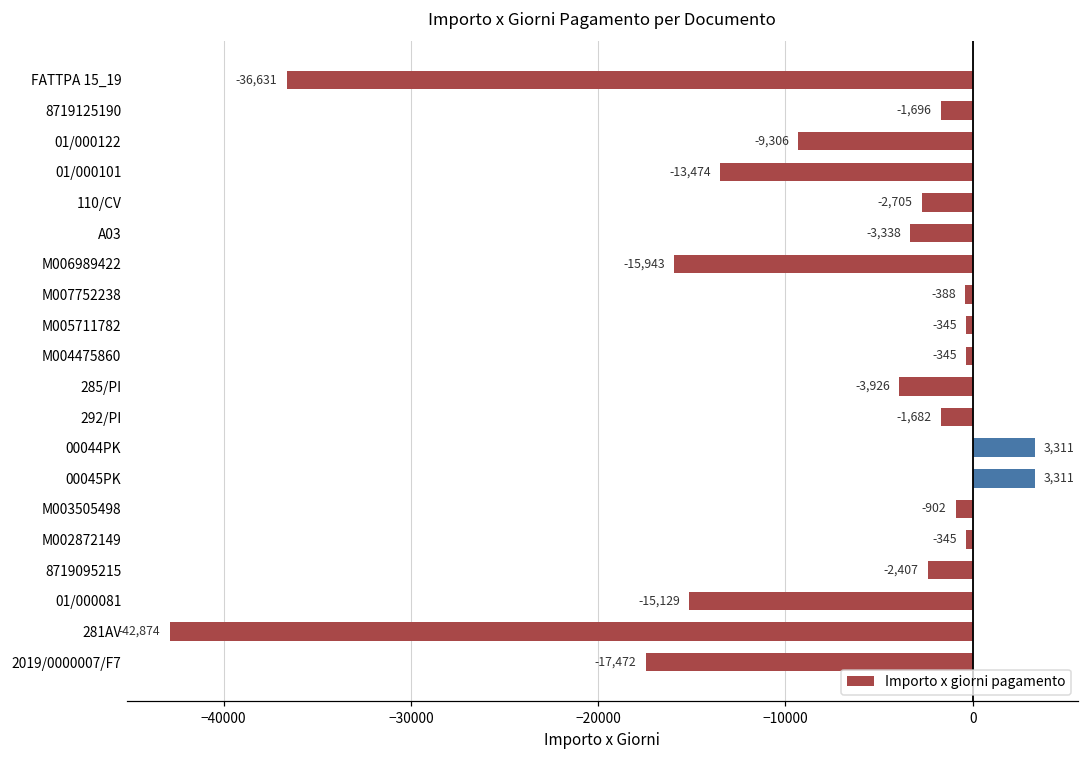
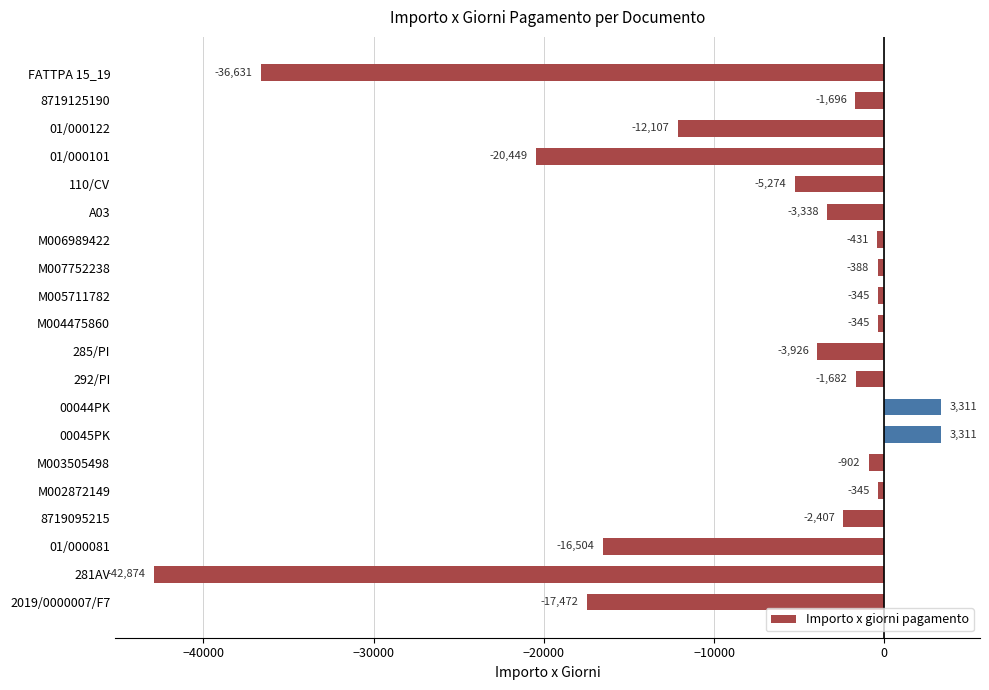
01/000122: -9,306 -> -12,107
01/000101: -13,474 -> -20,449
110/CV: -2,705 -> -5,274
M006989422: -15,943 -> -431
01/000081: -15,129 -> -16,504
